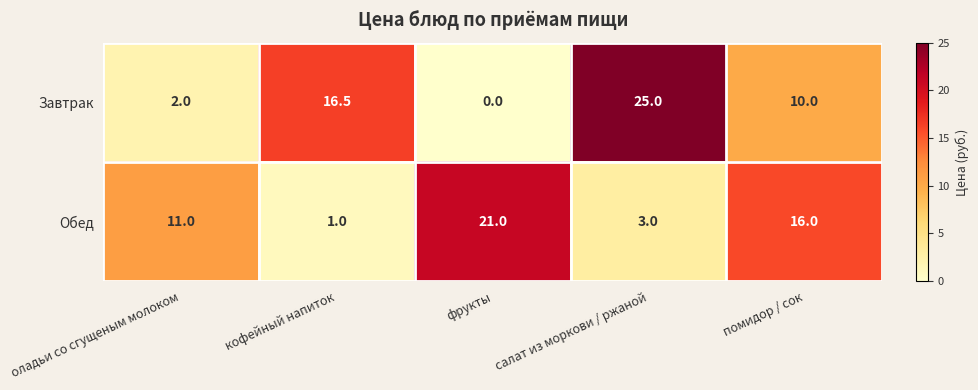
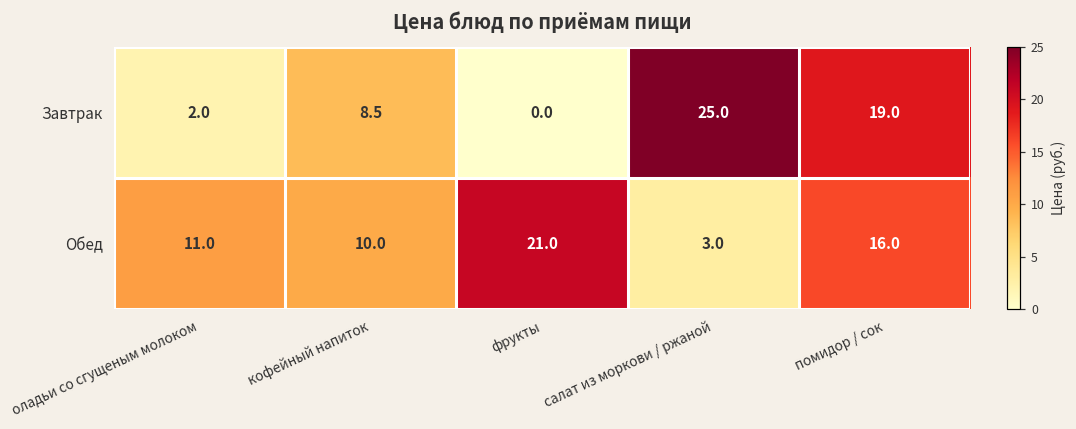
Завтрак, кофейный напиток: 16.5 -> 8.5
Завтрак, помидор / сок: 10.0 -> 19.0
Обед, кофейный напиток: 1.0 -> 10.0
